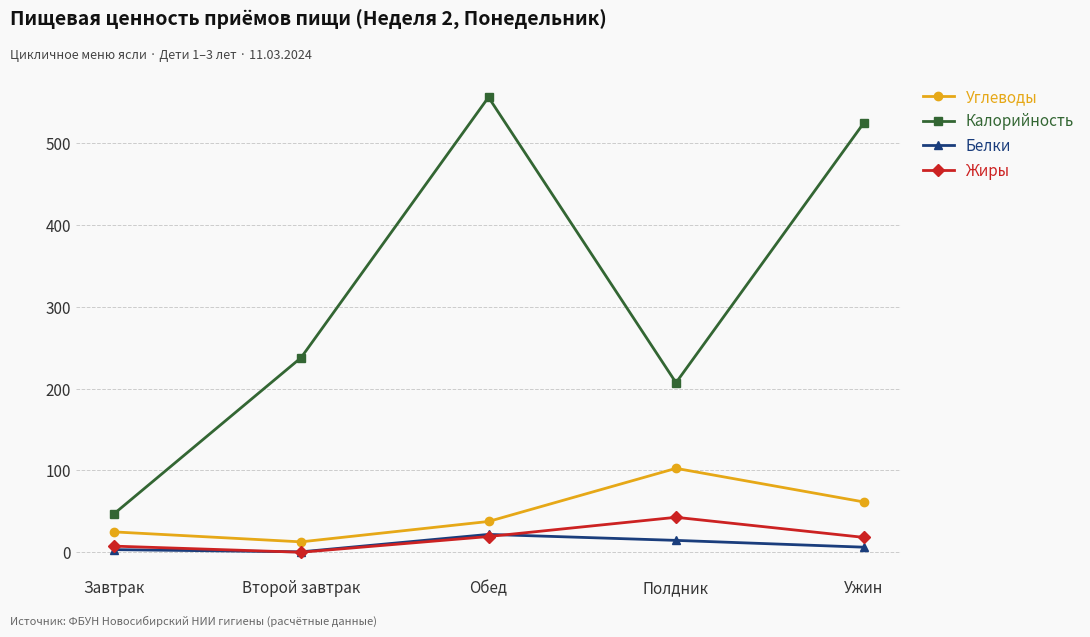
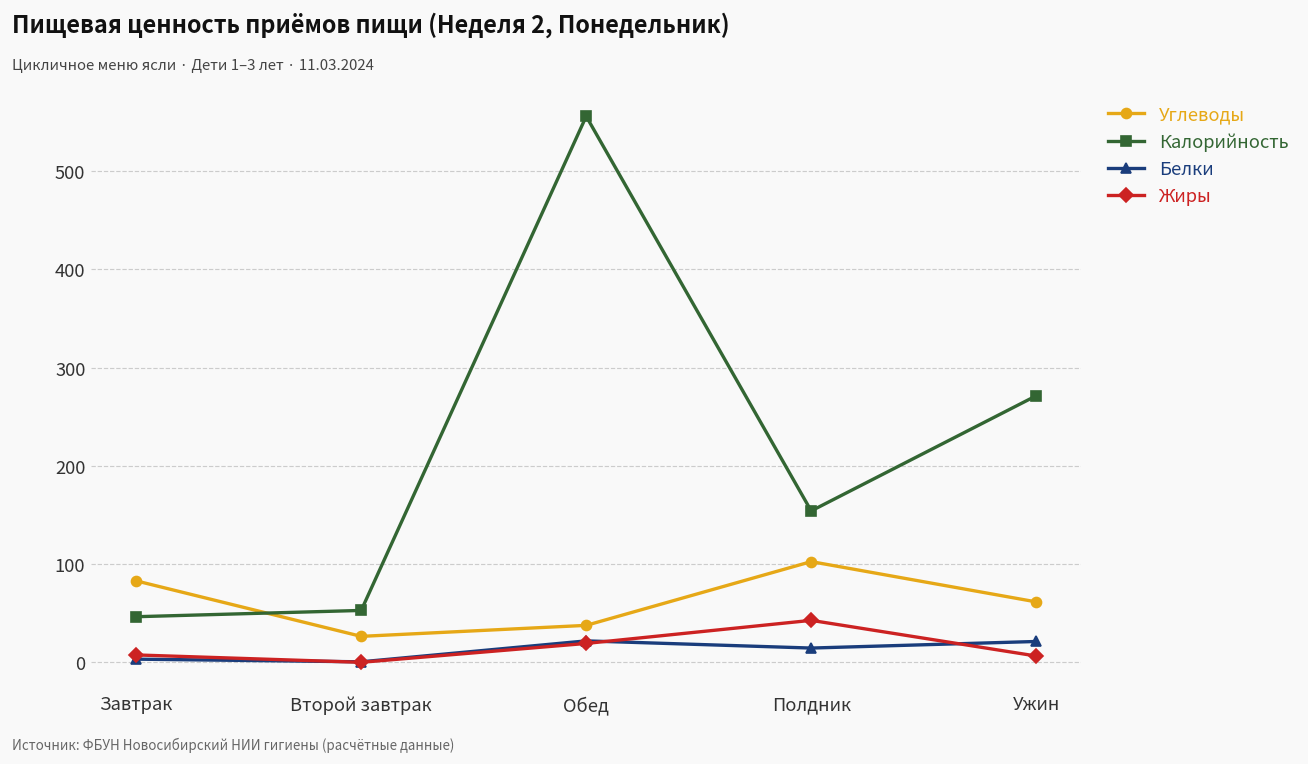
Углеводы, Завтрак: 20 -> 80
Углеводы, Второй завтрак: 10 -> 30
Калорийность, Второй завтрак: 240 -> 50
Калорийность, Полдник: 210 -> 150
Калорийность, Ужин: 520 -> 270
Белки, Ужин: 10 -> 20
Жиры, Ужин: 20 -> 10
